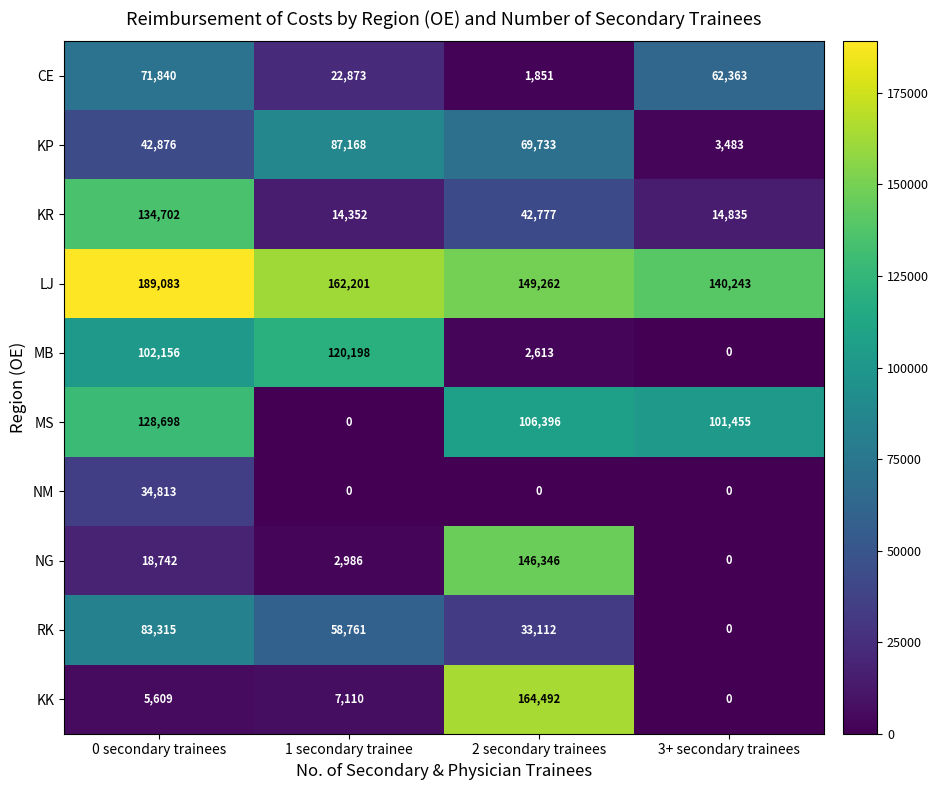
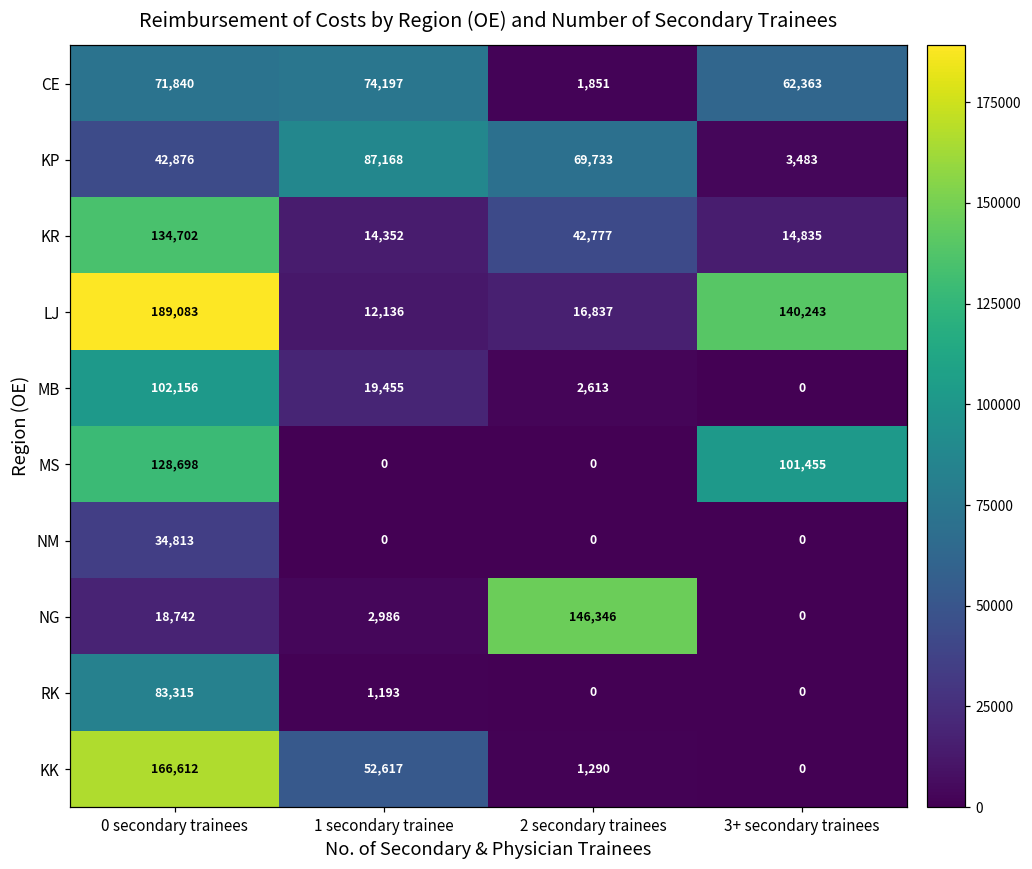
CE, 1 secondary trainee: 22,873 -> 74,197
LJ, 1 secondary trainee: 162,201 -> 12,136
LJ, 2 secondary trainees: 149,262 -> 16,837
MB, 1 secondary trainee: 120,198 -> 19,455
MS, 2 secondary trainees: 106,396 -> 0
RK, 1 secondary trainee: 58,761 -> 1,193
RK, 2 secondary trainees: 33,112 -> 0
KK, 0 secondary trainees: 5,609 -> 166,612
KK, 1 secondary trainee: 7,110 -> 52,617
KK, 2 secondary trainees: 164,492 -> 1,290
